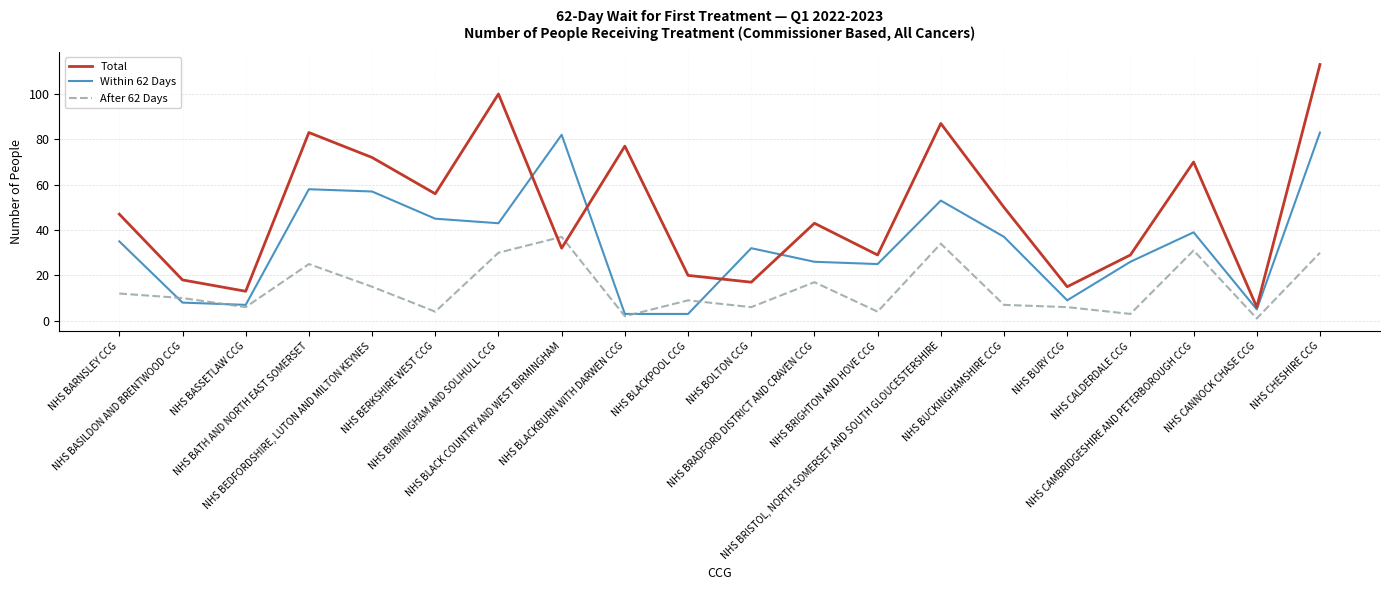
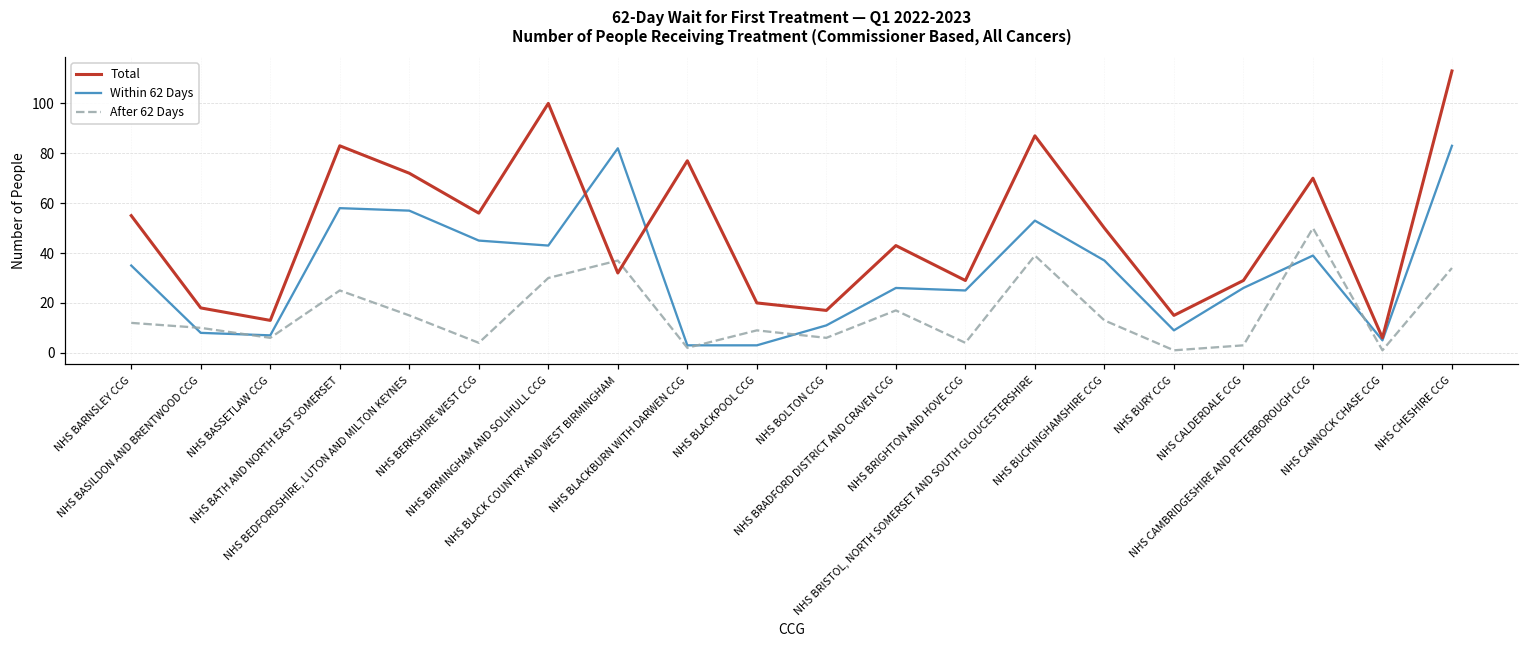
Total, NHS BARNSLEY CCG: 47 -> 55
Within 62 Days, NHS BOLTON CCG: 32 -> 11
After 62 Days, NHS BRISTOL, NORTH SOMERSET AND SOUTH GLOUCESTERSHIRE: 34 -> 39
After 62 Days, NHS BUCKINGHAMSHIRE CCG: 7 -> 13
After 62 Days, NHS BURY CCG: 6 -> 1
After 62 Days, NHS CAMBRIDGESHIRE AND PETERBOROUGH CCG: 31 -> 50
After 62 Days, NHS CHESHIRE CCG: 30 -> 34
